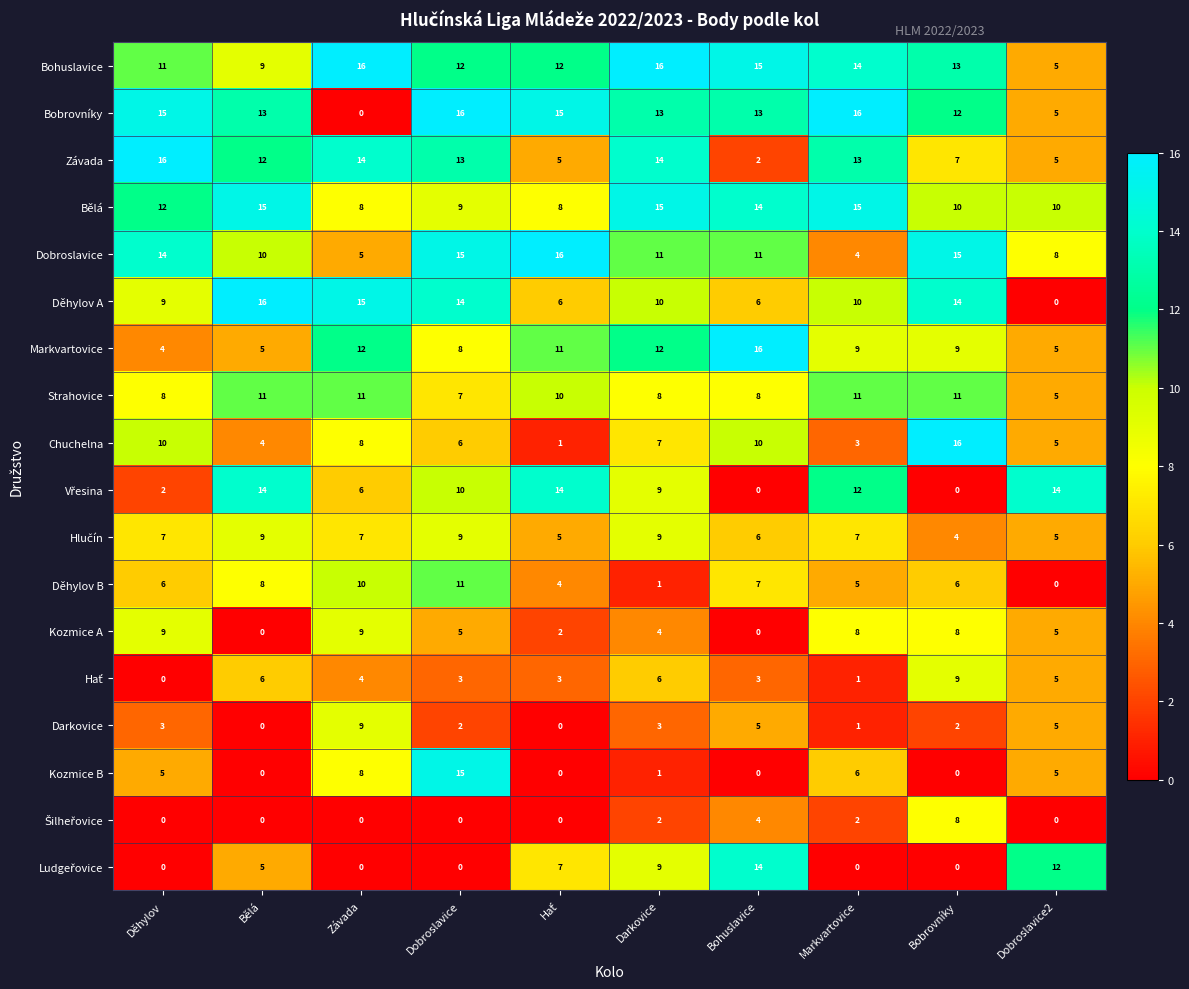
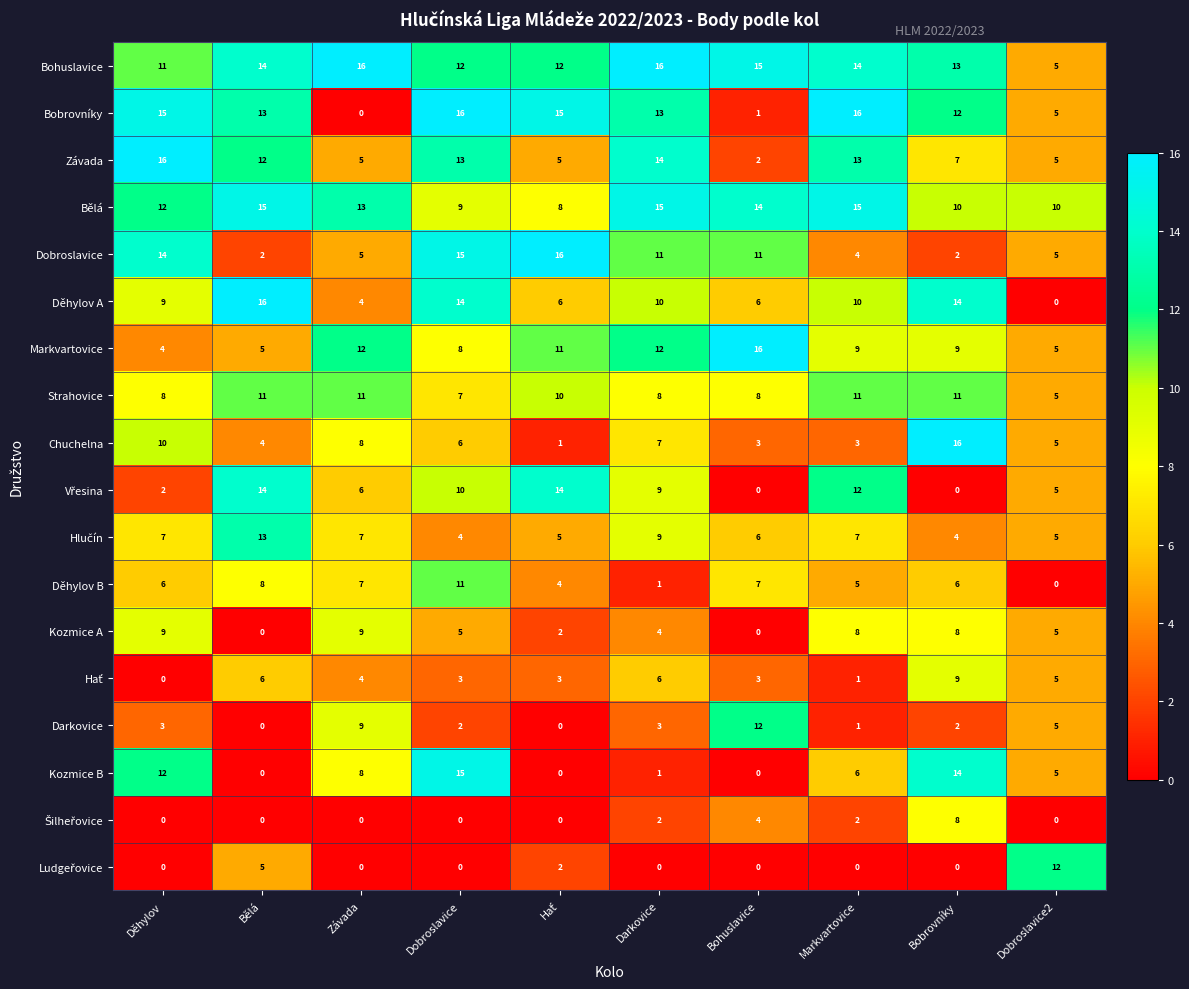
Bohuslavice, Bělá: 9 -> 14
Bobrovníky, Bohuslavice: 13 -> 1
Závada, Závada: 14 -> 5
Bělá, Závada: 8 -> 13
Dobroslavice, Bělá: 10 -> 2
Dobroslavice, Bobrovníky: 15 -> 2
Dobroslavice, Dobroslavice2: 8 -> 5
Děhylov A, Závada: 15 -> 4
Chuchelna, Bohuslavice: 10 -> 3
Vřesina, Dobroslavice2: 14 -> 5
Hlučín, Bělá: 9 -> 13
Hlučín, Dobroslavice: 9 -> 4
Děhylov B, Závada: 10 -> 7
Darkovice, Bohuslavice: 5 -> 12
Kozmice B, Děhylov: 5 -> 12
Kozmice B, Bobrovníky: 0 -> 14
Ludgeřovice, Hať: 7 -> 2
Ludgeřovice, Darkovice: 9 -> 0
Ludgeřovice, Bohuslavice: 14 -> 0
